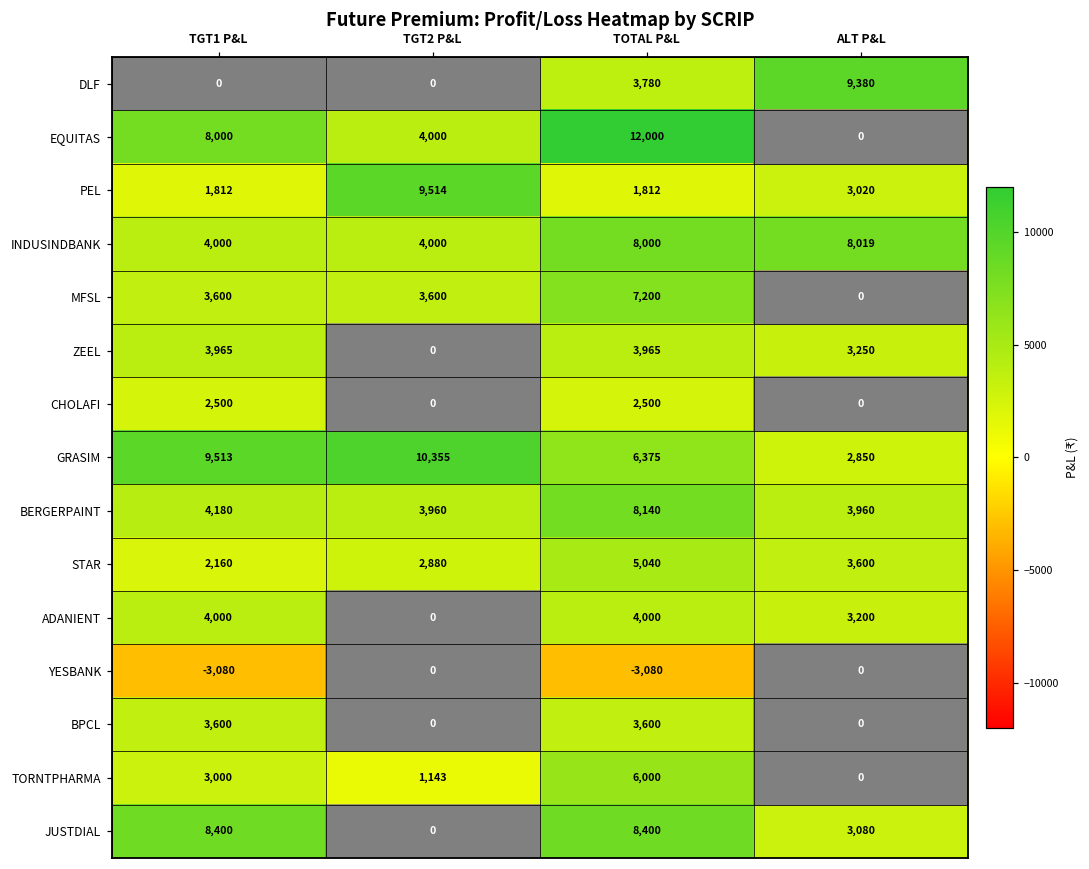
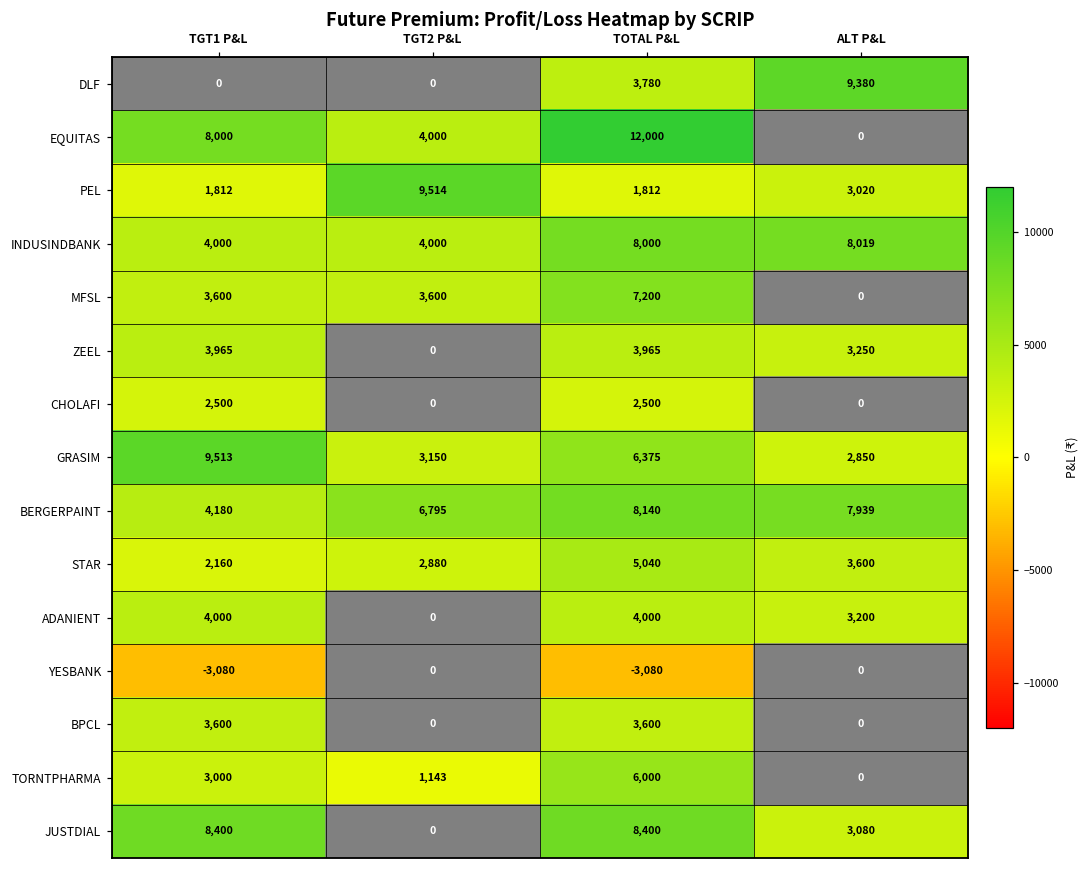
GRASIM, TGT2 P&L: 10,355 -> 3,150
BERGERPAINT, TGT2 P&L: 3,960 -> 6,795
BERGERPAINT, ALT P&L: 3,960 -> 7,939
